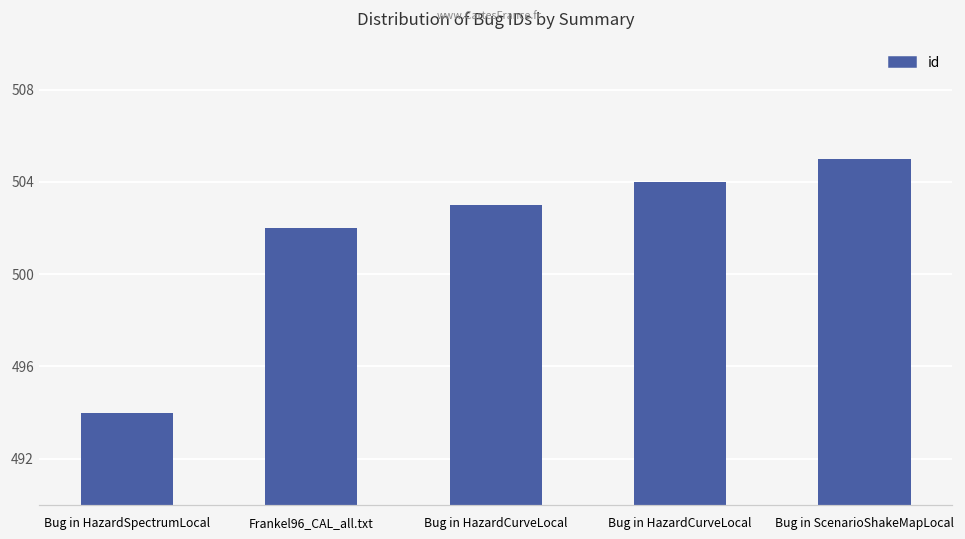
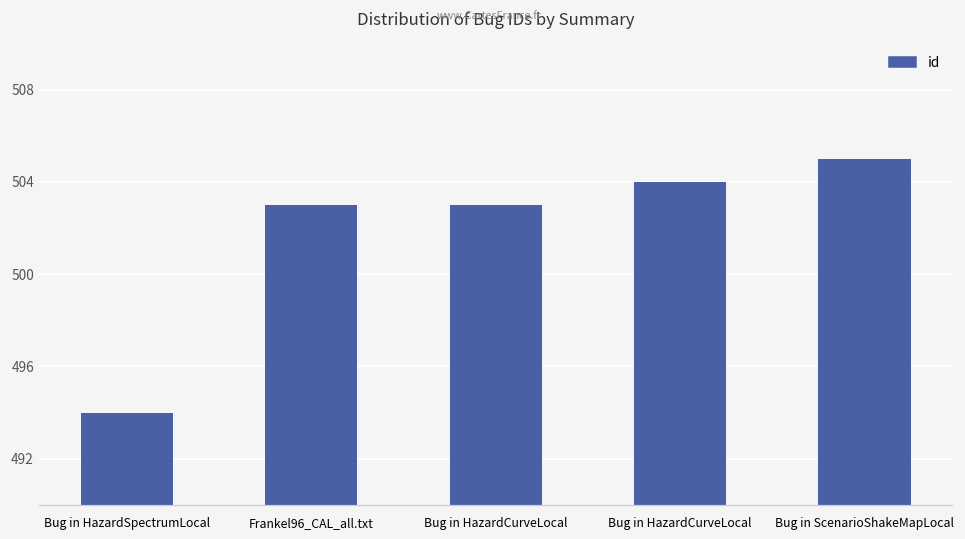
Frankel96_CAL_all.txt: 502 -> 503
